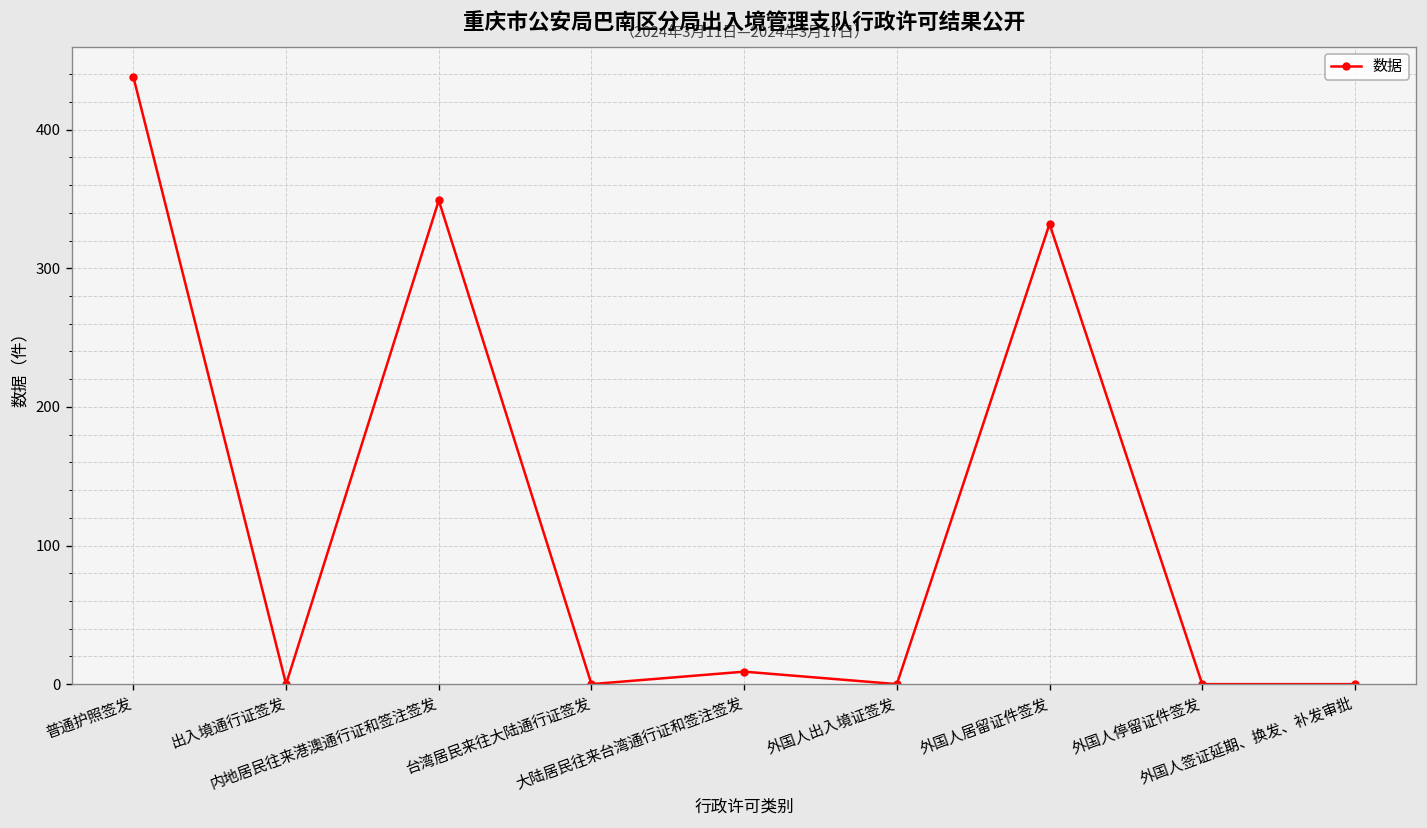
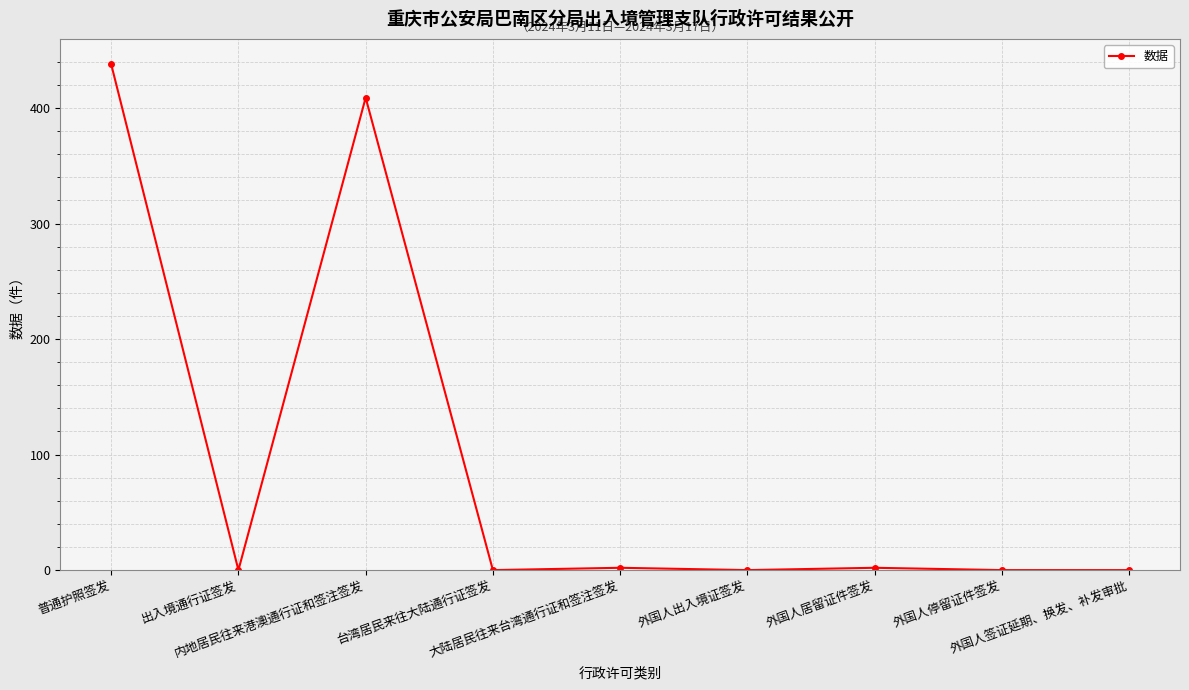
内地居民往来港澳通行证和签注签发: 349 -> 409
大陆居民往来台湾通行证和签注签发: 9 -> 2
外国人居留证件签发: 332 -> 2
